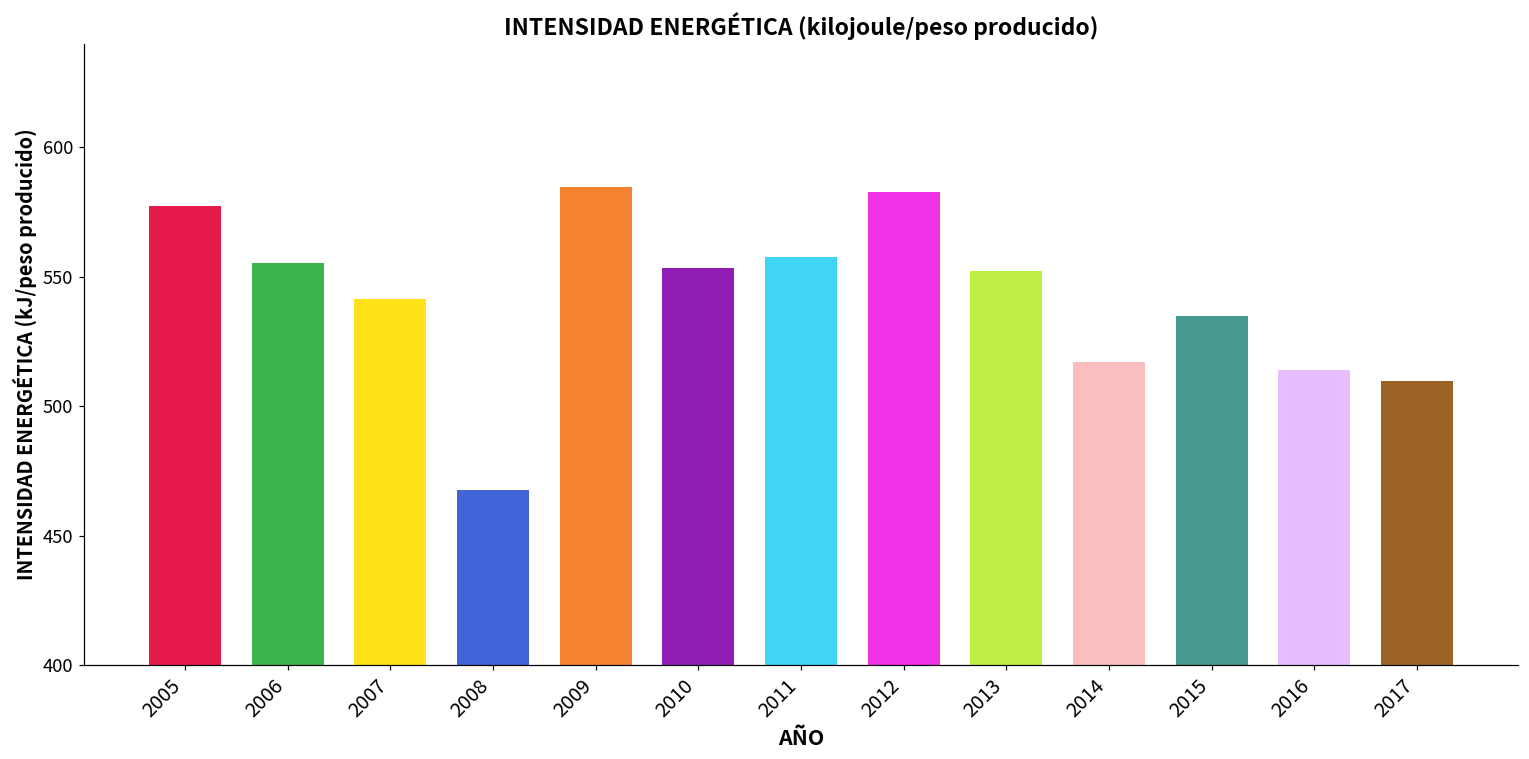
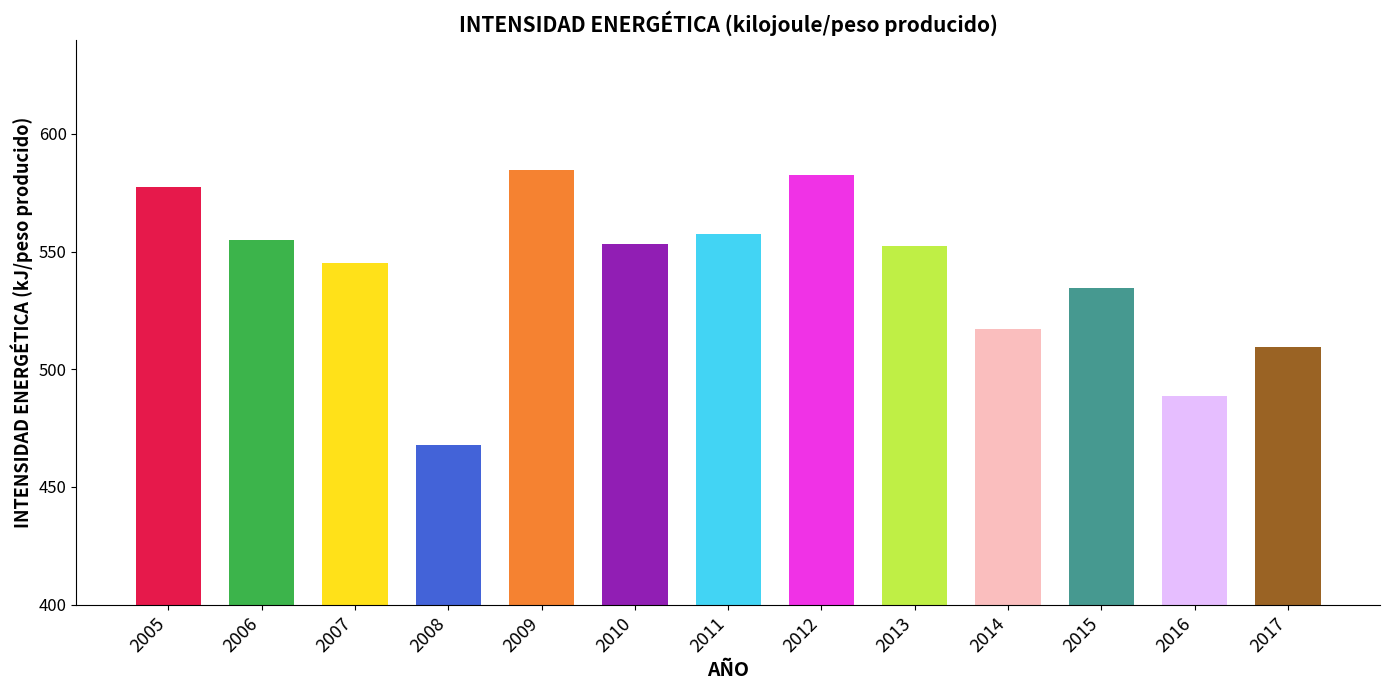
2007: 541 -> 545
2016: 514 -> 489
